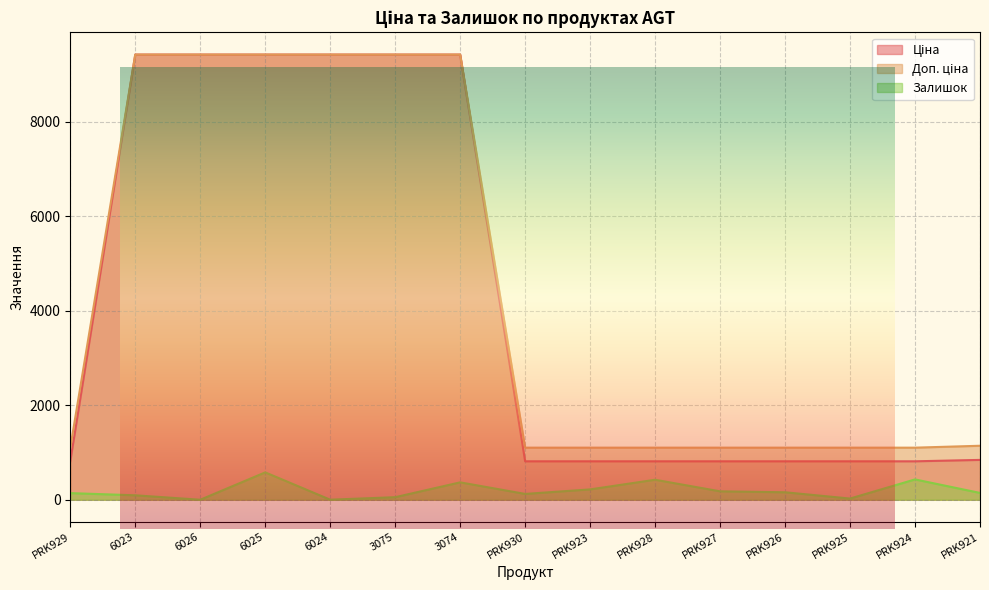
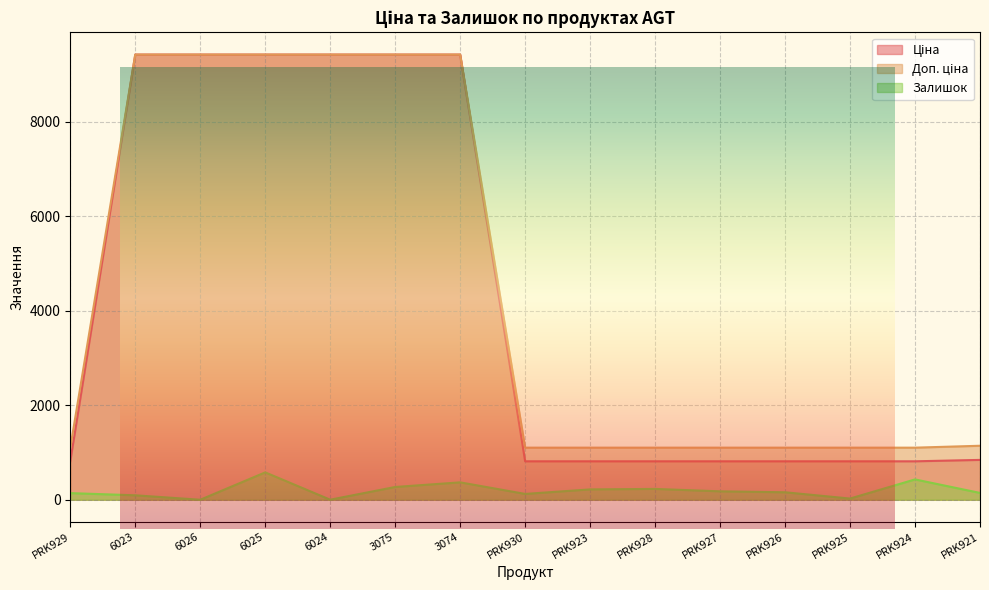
Залишок, 3075: 100 -> 300
Залишок, PRK928: 400 -> 200
